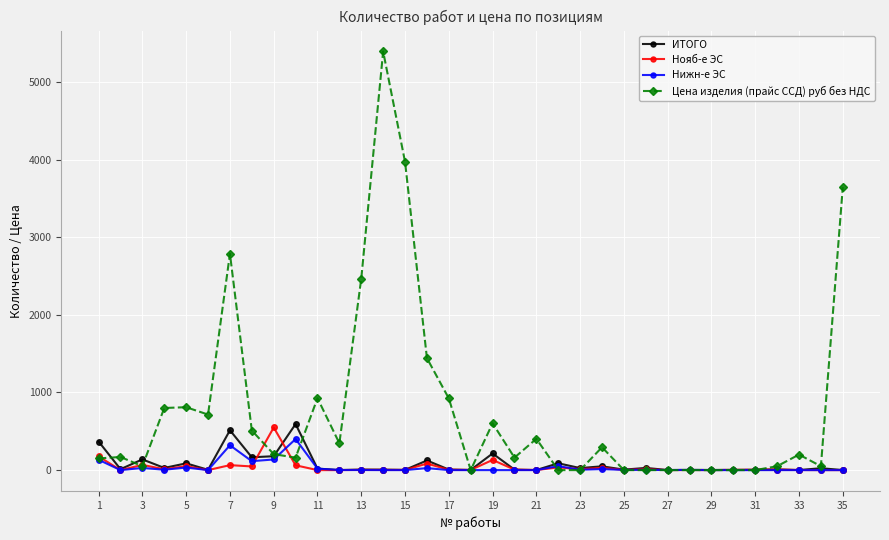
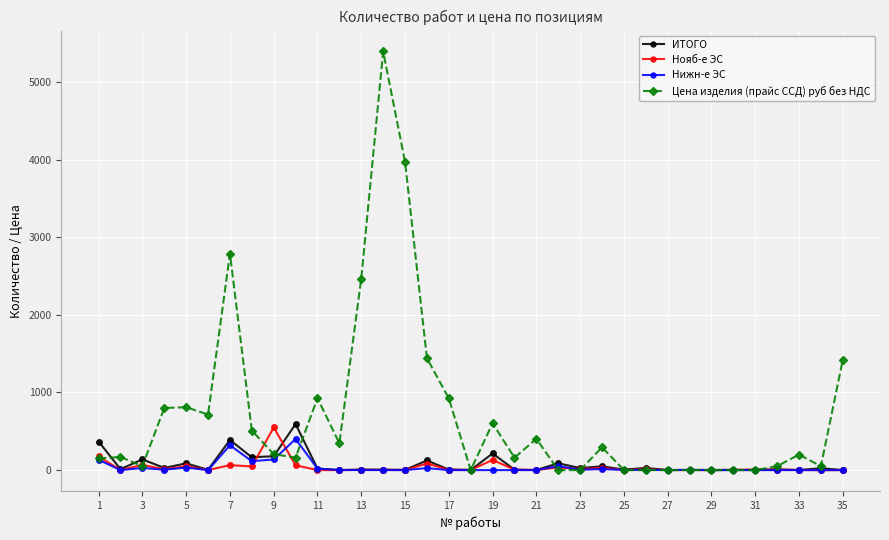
ИТОГО, 7: 500 -> 400
Цена изделия (прайс ССД) руб без НДС, 35: 3600 -> 1400
